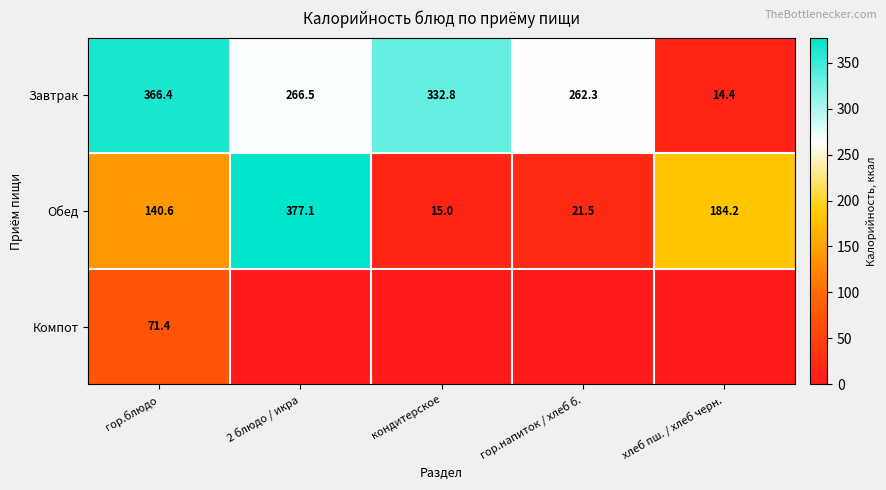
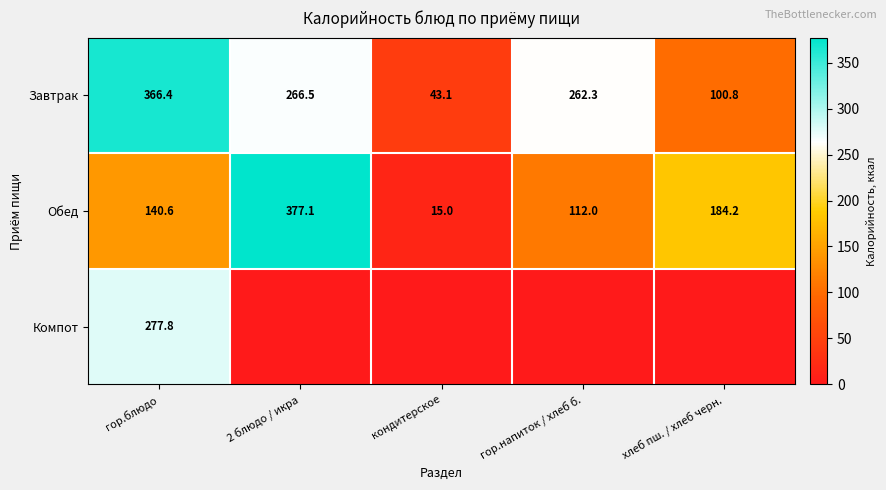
Завтрак, кондитерское: 332.8 -> 43.1
Завтрак, хлеб пш. / хлеб черн.: 14.4 -> 100.8
Обед, гор.напиток / хлеб б.: 21.5 -> 112.0
Компот, гор.блюдо: 71.4 -> 277.8
